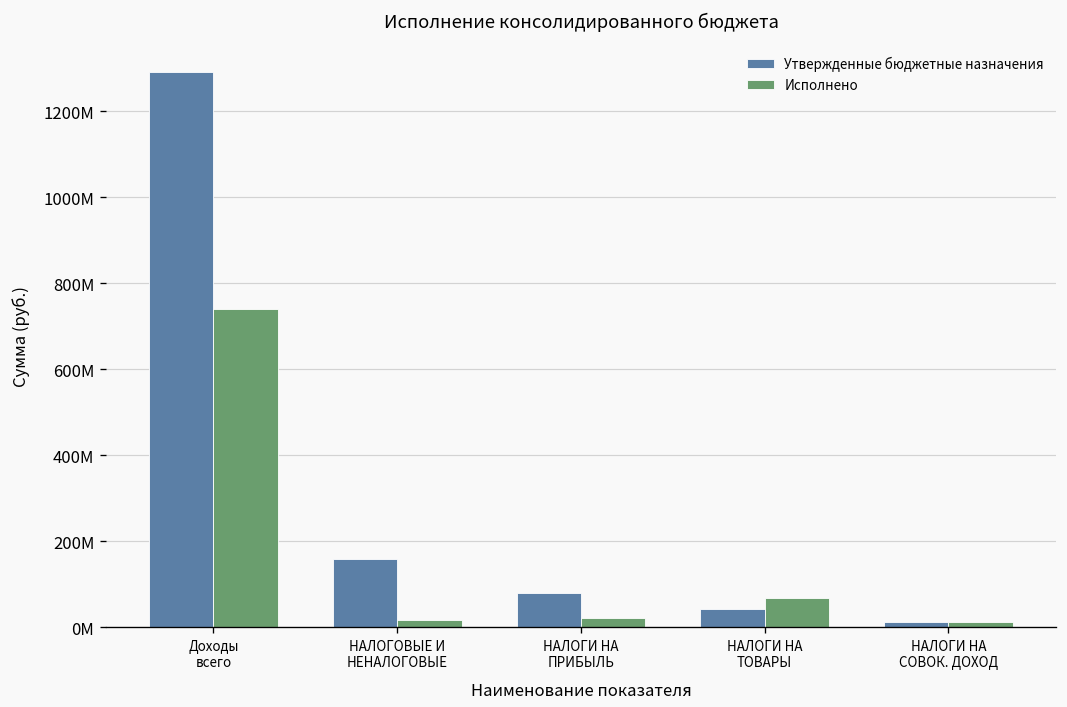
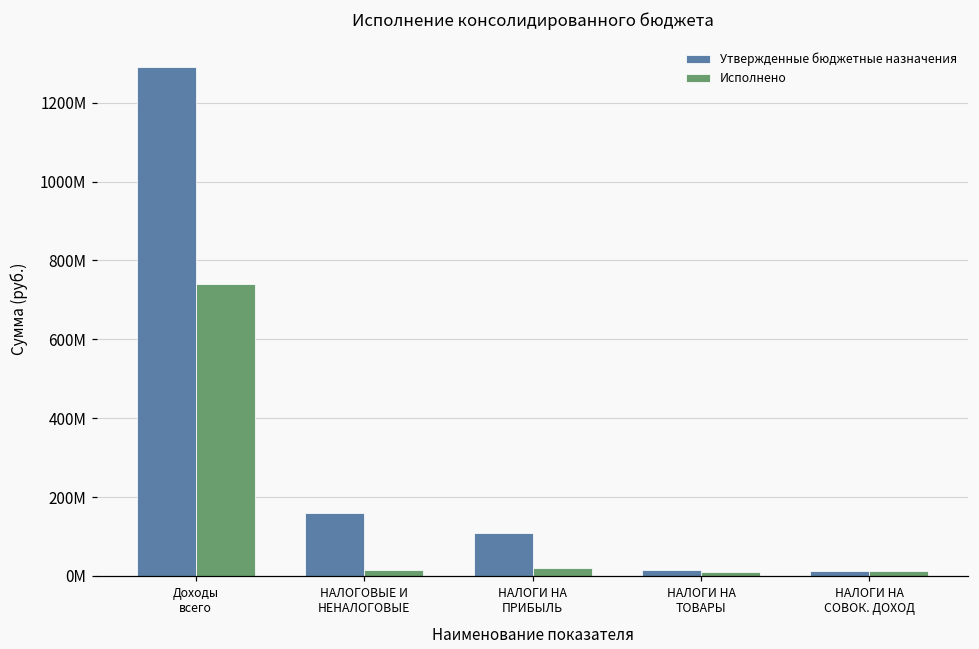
Утвержденные бюджетные назначения, НАЛОГИ НА ПРИБЫЛЬ: 80000000 -> 110000000
Утвержденные бюджетные назначения, НАЛОГИ НА ТОВАРЫ: 40000000 -> 10000000
Исполнено, НАЛОГИ НА ТОВАРЫ: 70000000 -> 10000000
